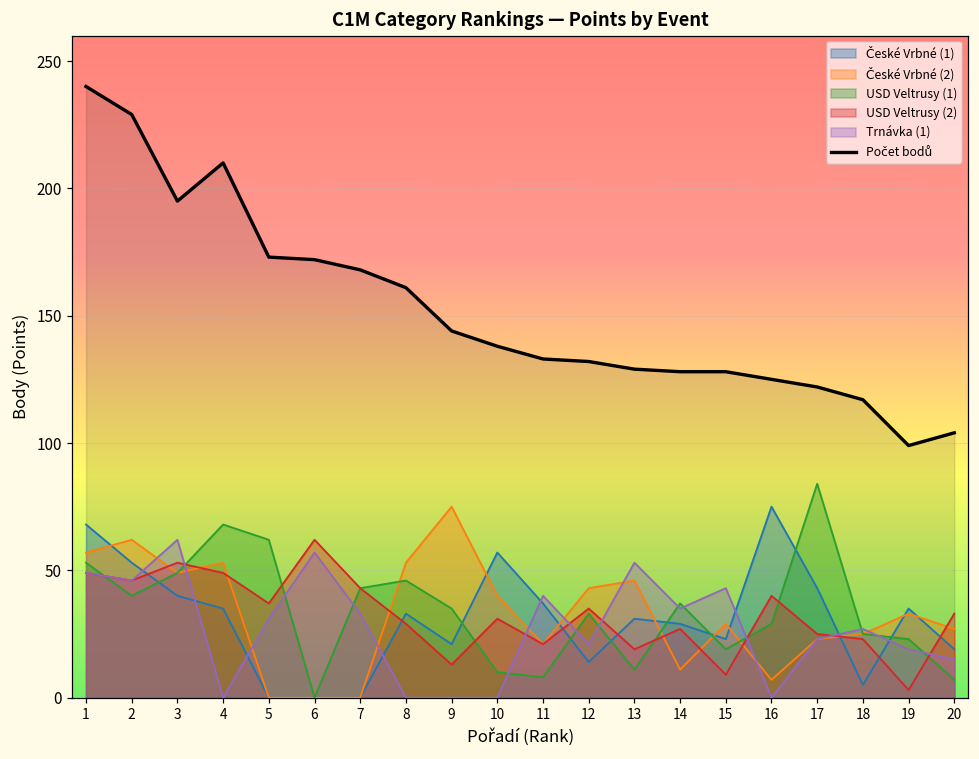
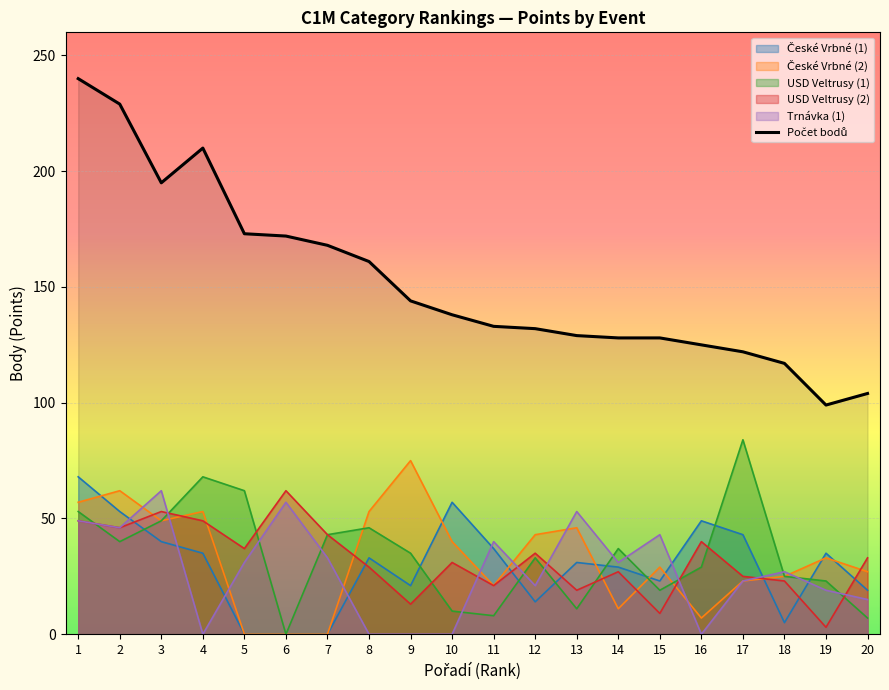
Trnávka (1), 14: 35 -> 31
České Vrbné (1), 16: 75 -> 49
